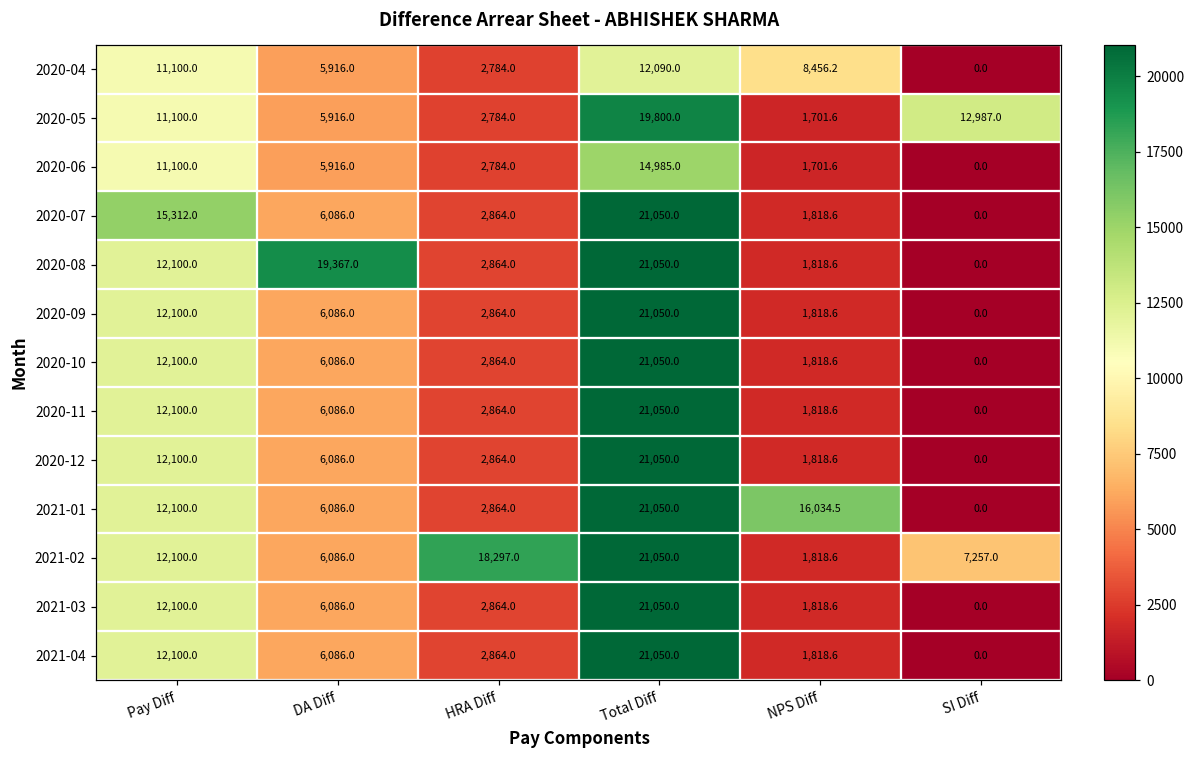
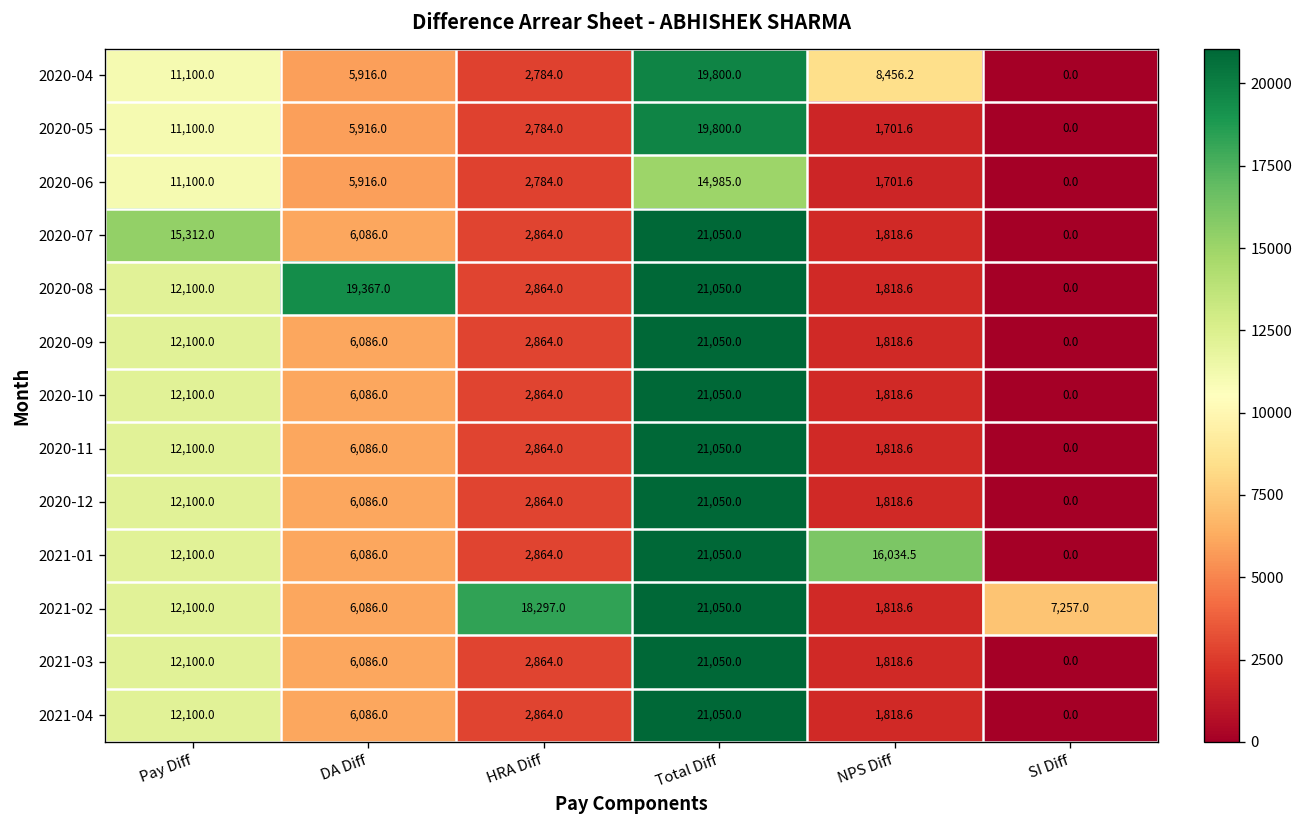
2020-04, Total Diff: 12,090.0 -> 19,800.0
2020-05, SI Diff: 12,987.0 -> 0.0
